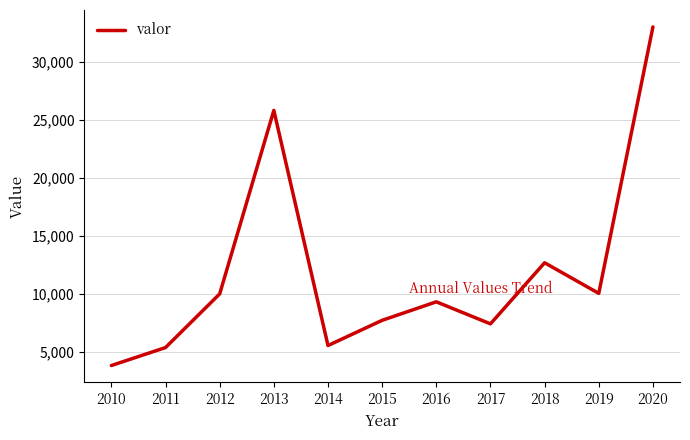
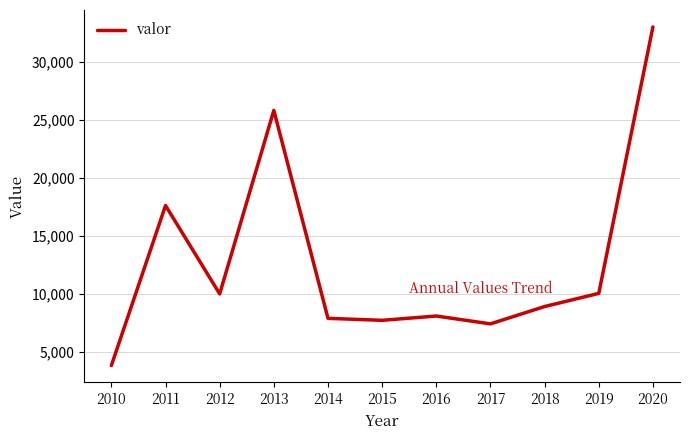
2011: 5,400 -> 17,600
2014: 5,600 -> 7,900
2016: 9,300 -> 8,100
2018: 12,700 -> 8,900
